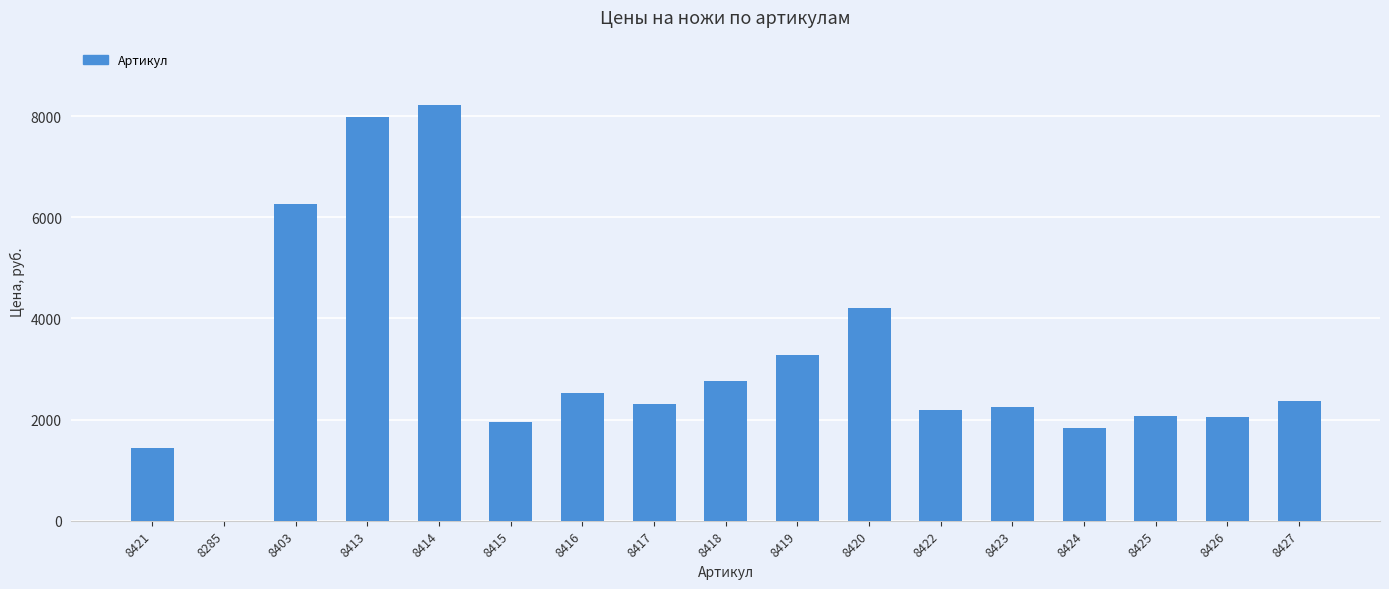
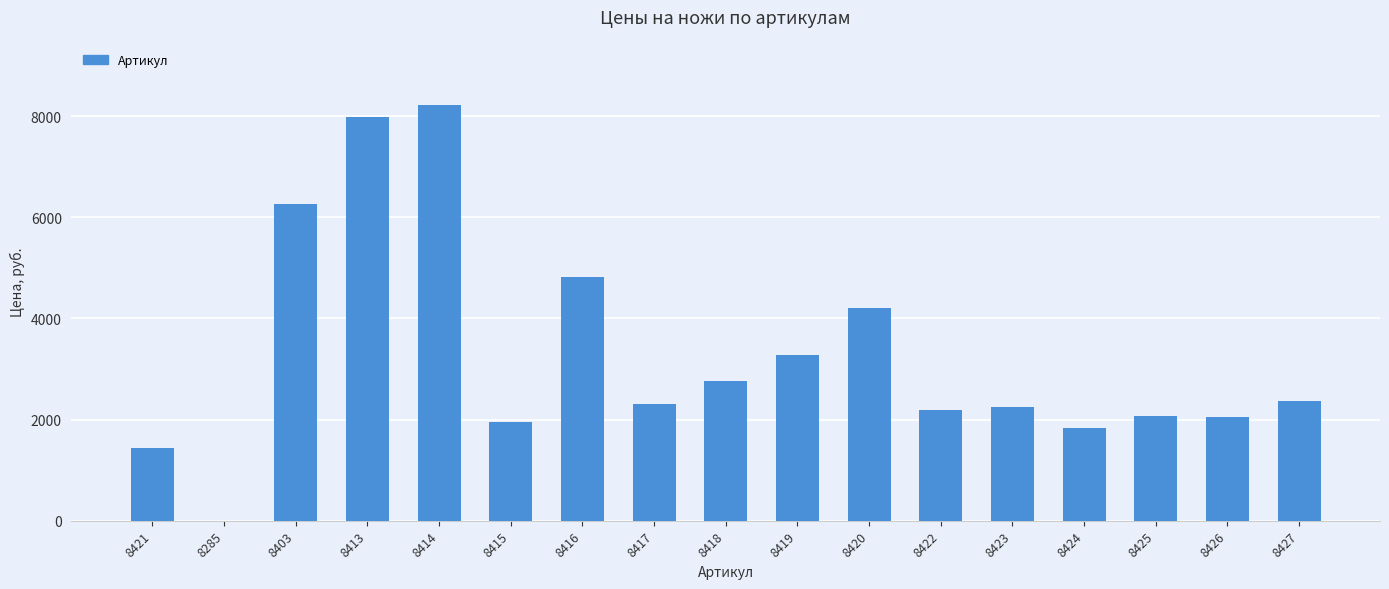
8416: 2500 -> 4800
